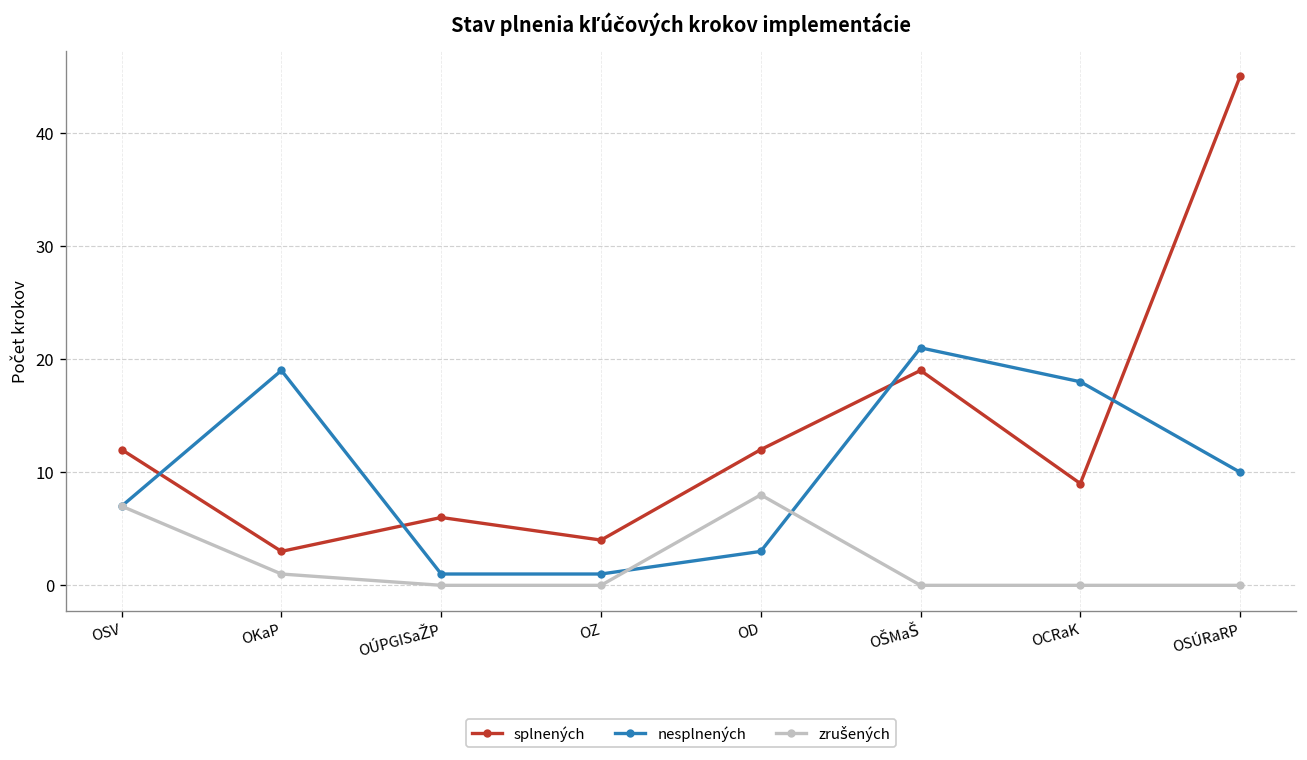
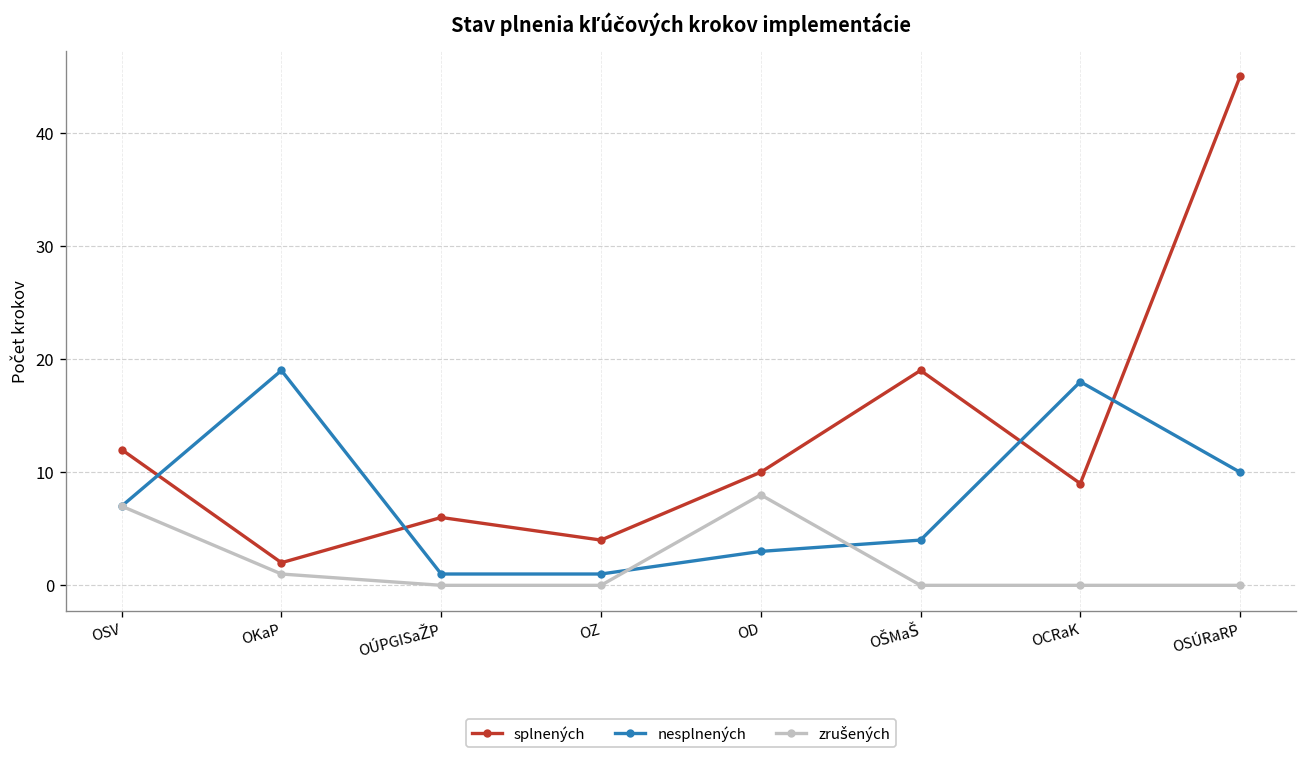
splnených, OKaP: 3 -> 2
splnených, OD: 12 -> 10
nesplnených, OŠMaŠ: 21 -> 4
